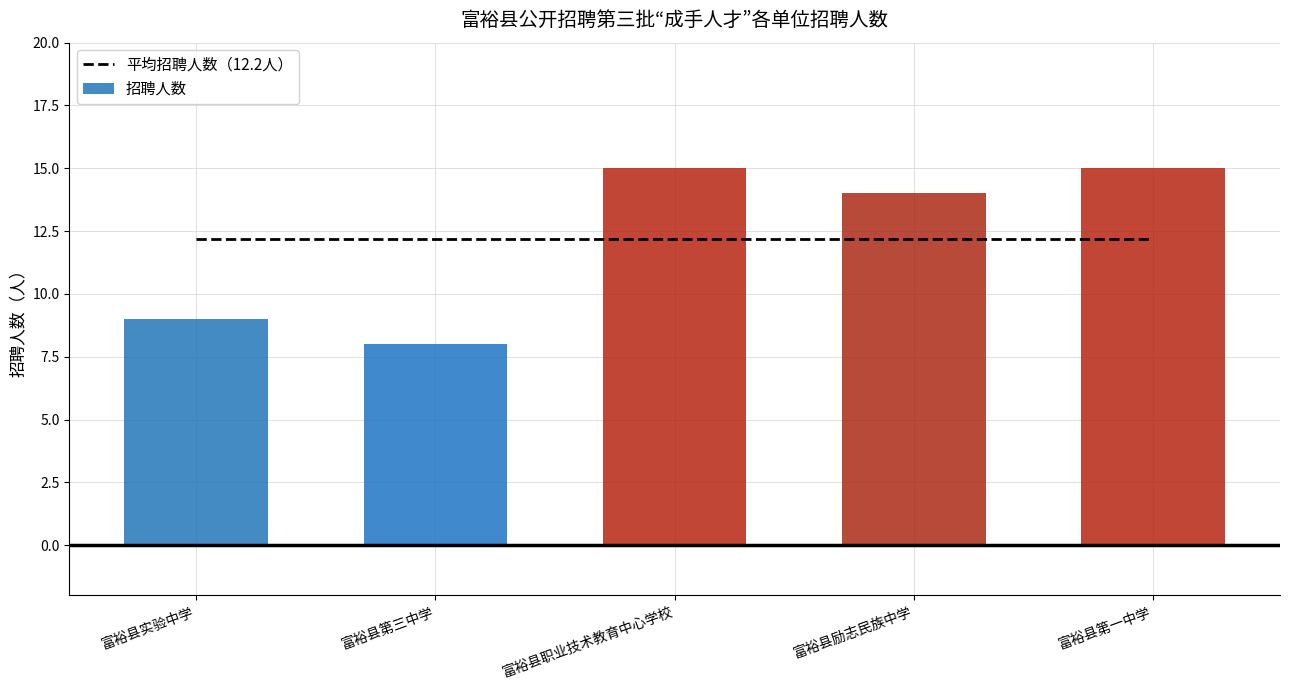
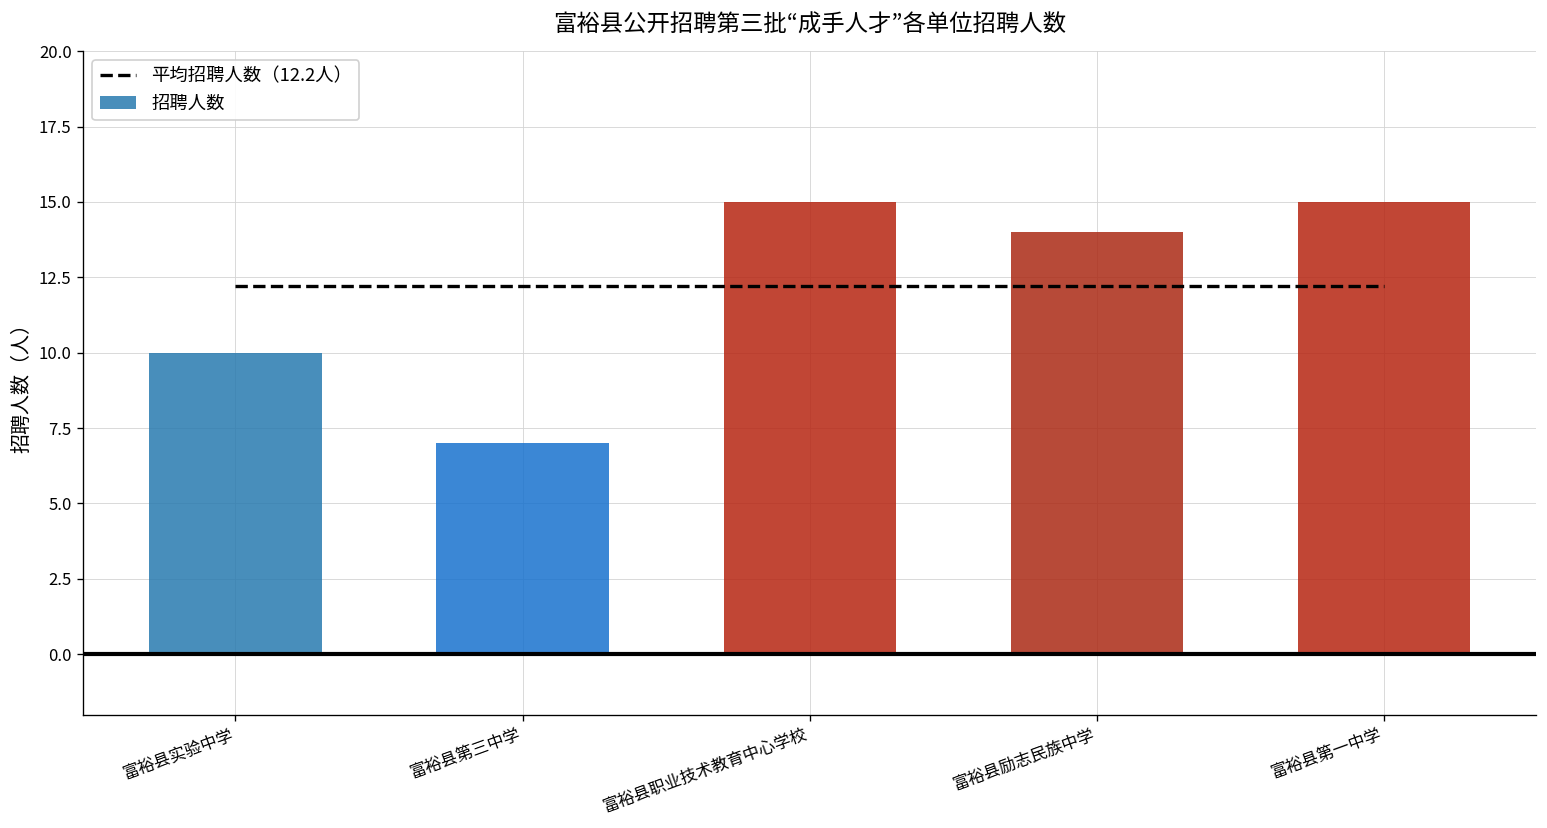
招聘人数, 富裕县实验中学: 9 -> 10
招聘人数, 富裕县第三中学: 8 -> 7
